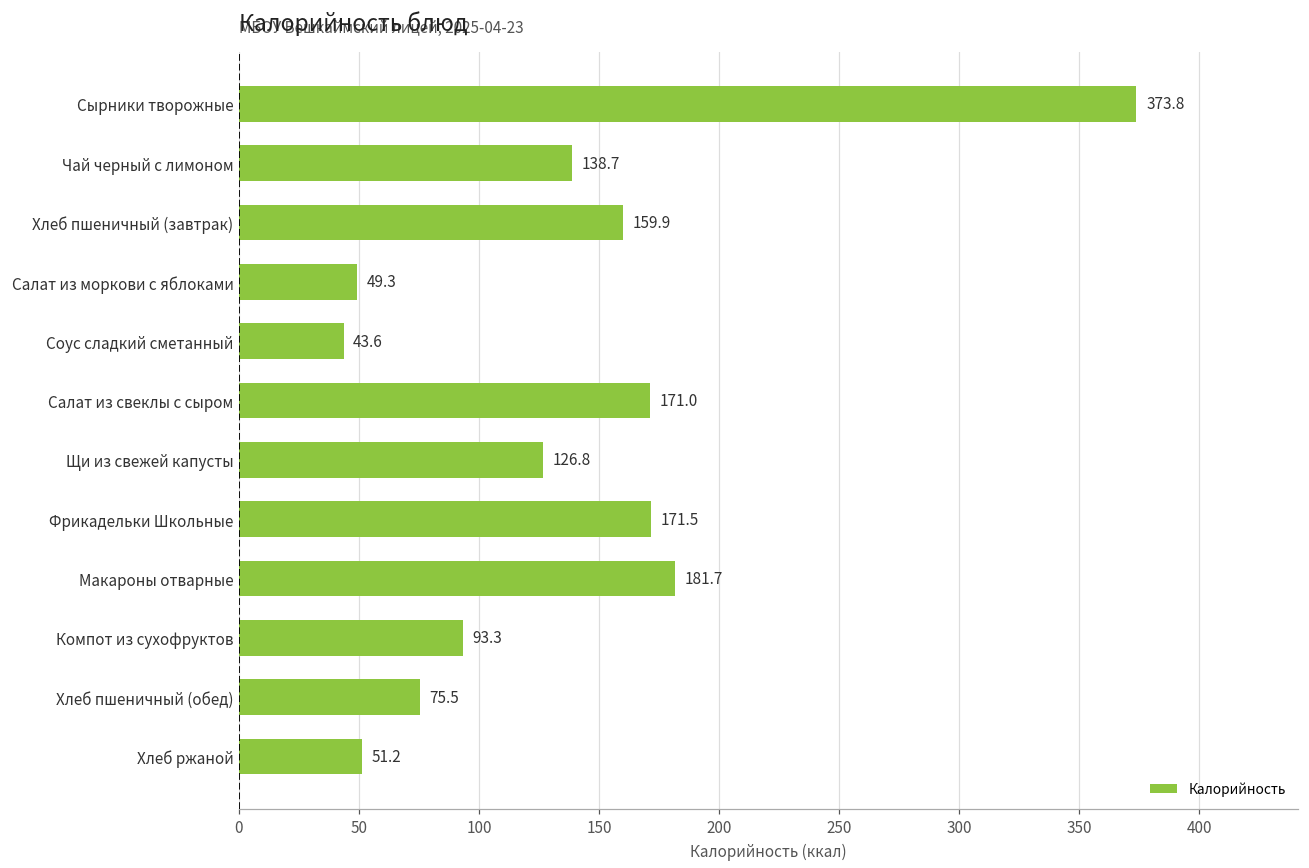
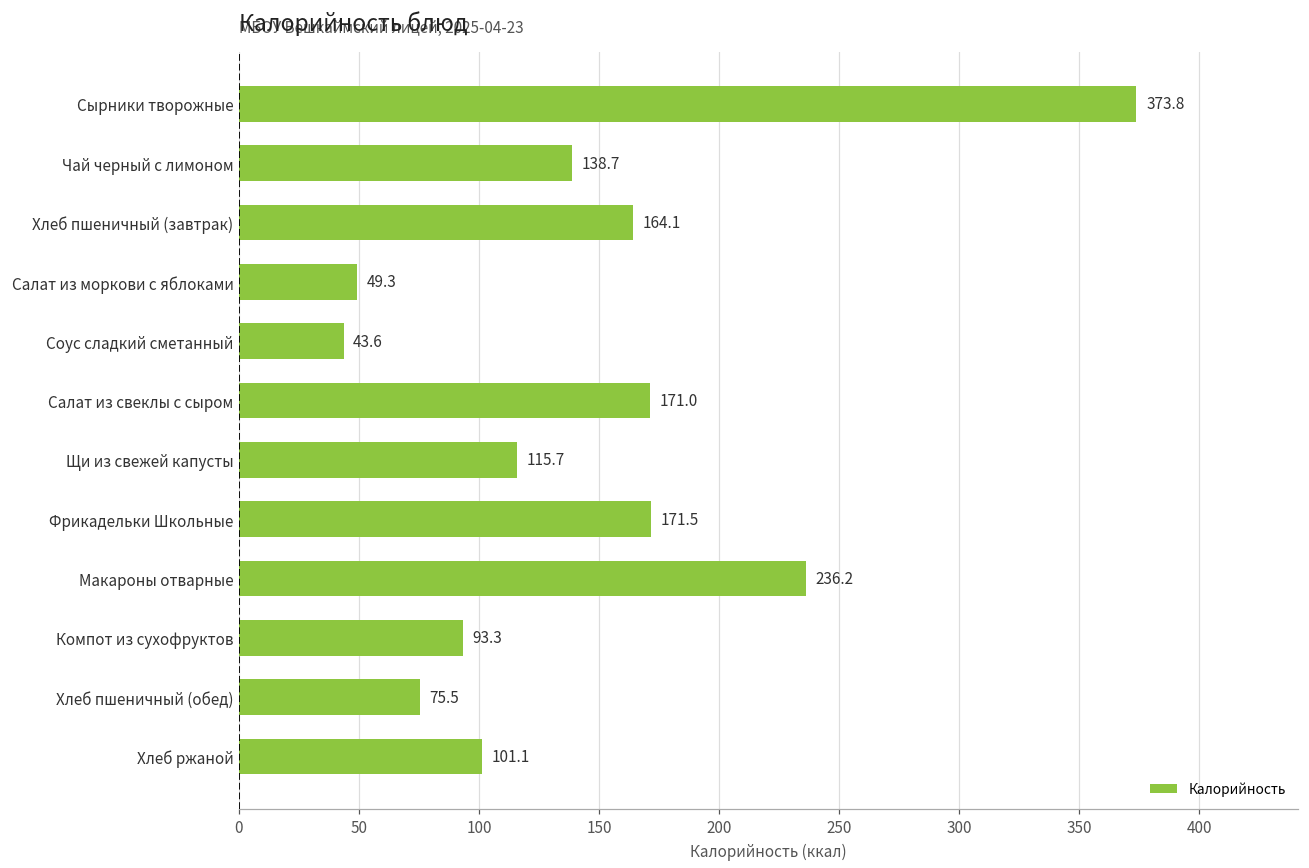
Хлеб пшеничный (завтрак): 159.9 -> 164.1
Щи из свежей капусты: 126.8 -> 115.7
Макароны отварные: 181.7 -> 236.2
Хлеб ржаной: 51.2 -> 101.1
